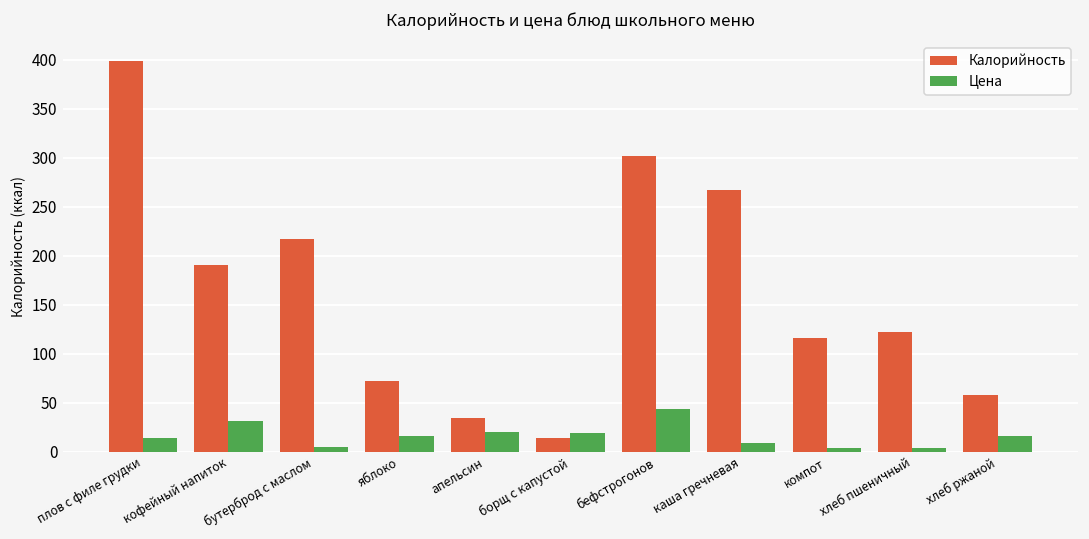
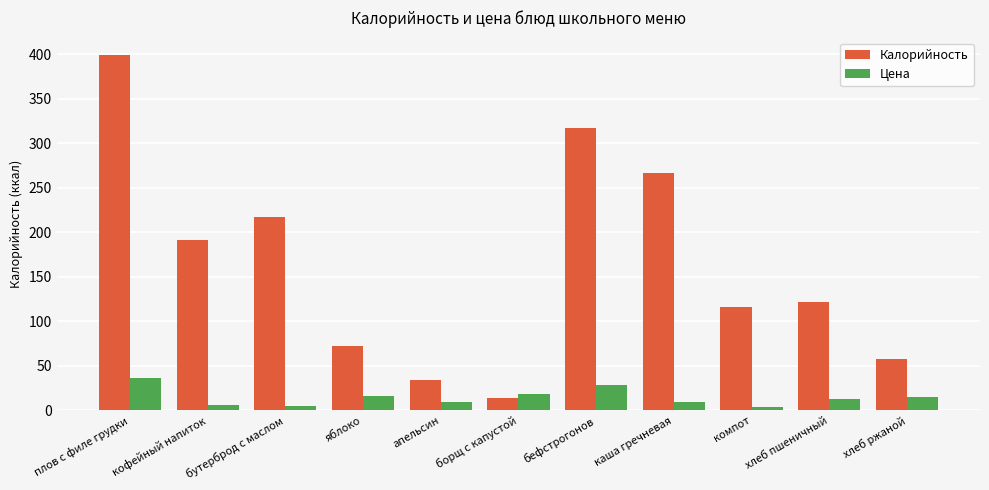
Цена, плов с филе грудки: 10 -> 40
Цена, кофейный напиток: 30 -> 10
Цена, апельсин: 20 -> 10
Калорийность, бефстрогонов: 300 -> 320
Цена, бефстрогонов: 40 -> 30
Цена, хлеб пшеничный: 0 -> 10
